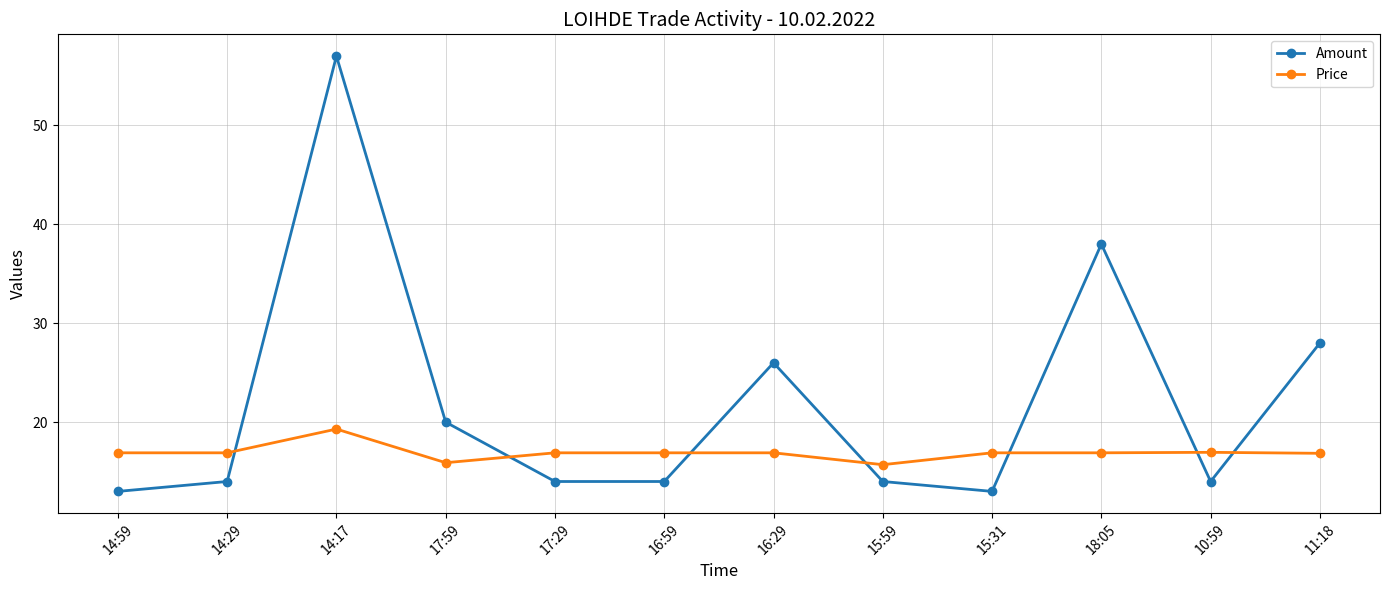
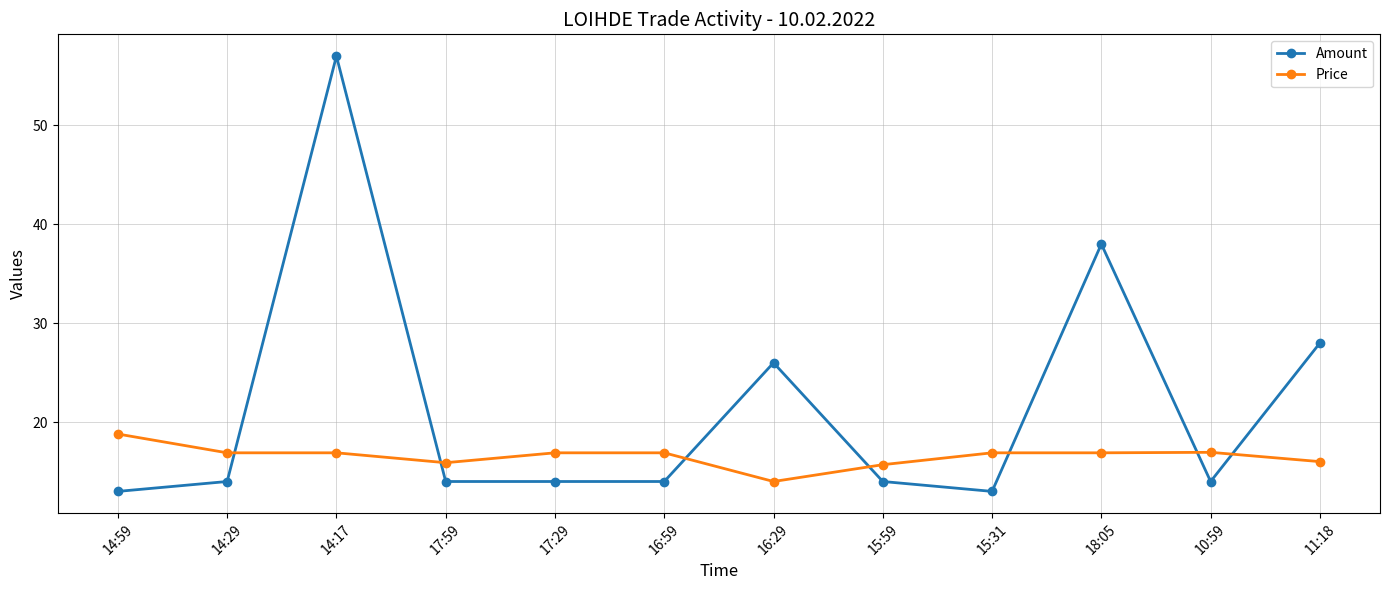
Price, 14:59: 17 -> 19
Price, 14:17: 19 -> 17
Amount, 17:59: 20 -> 14
Price, 16:29: 17 -> 14
Price, 11:18: 17 -> 16
